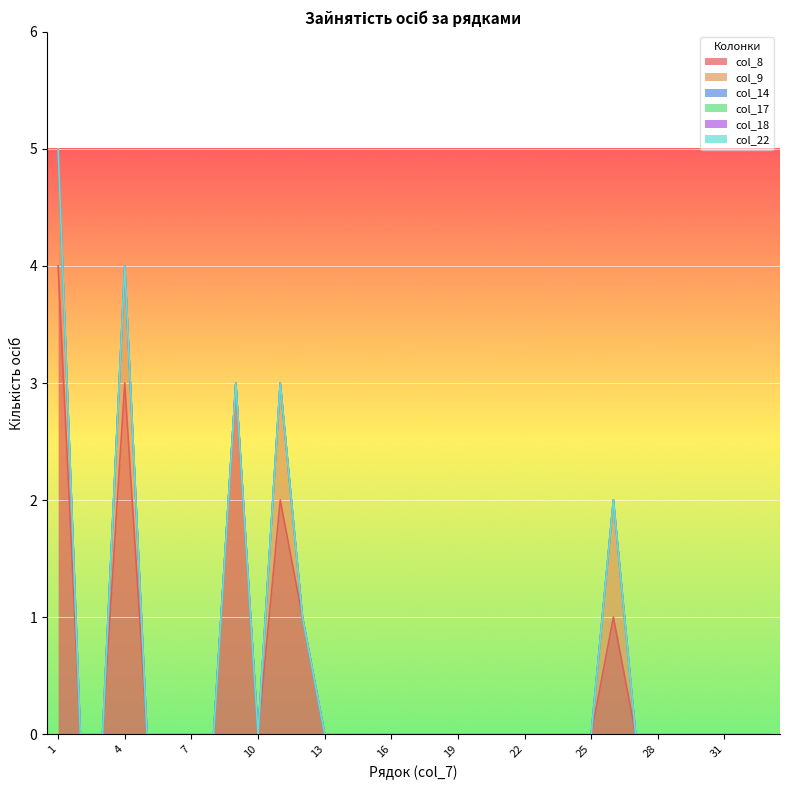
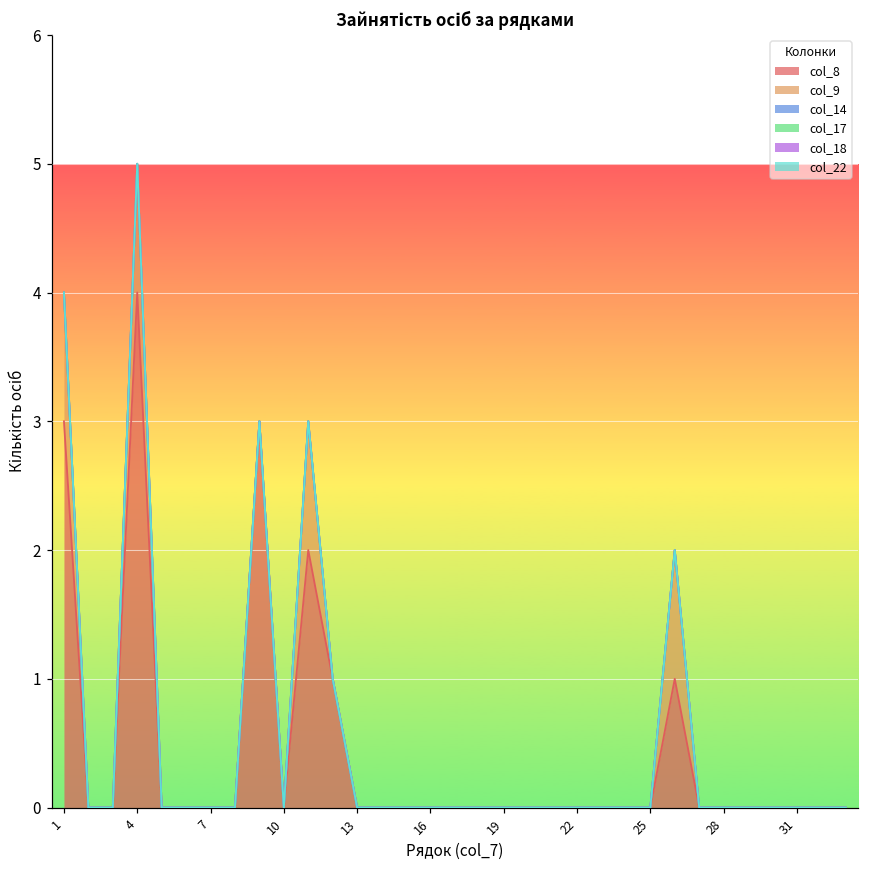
col_8, 1: 4 -> 3
col_8, 4: 3 -> 4
